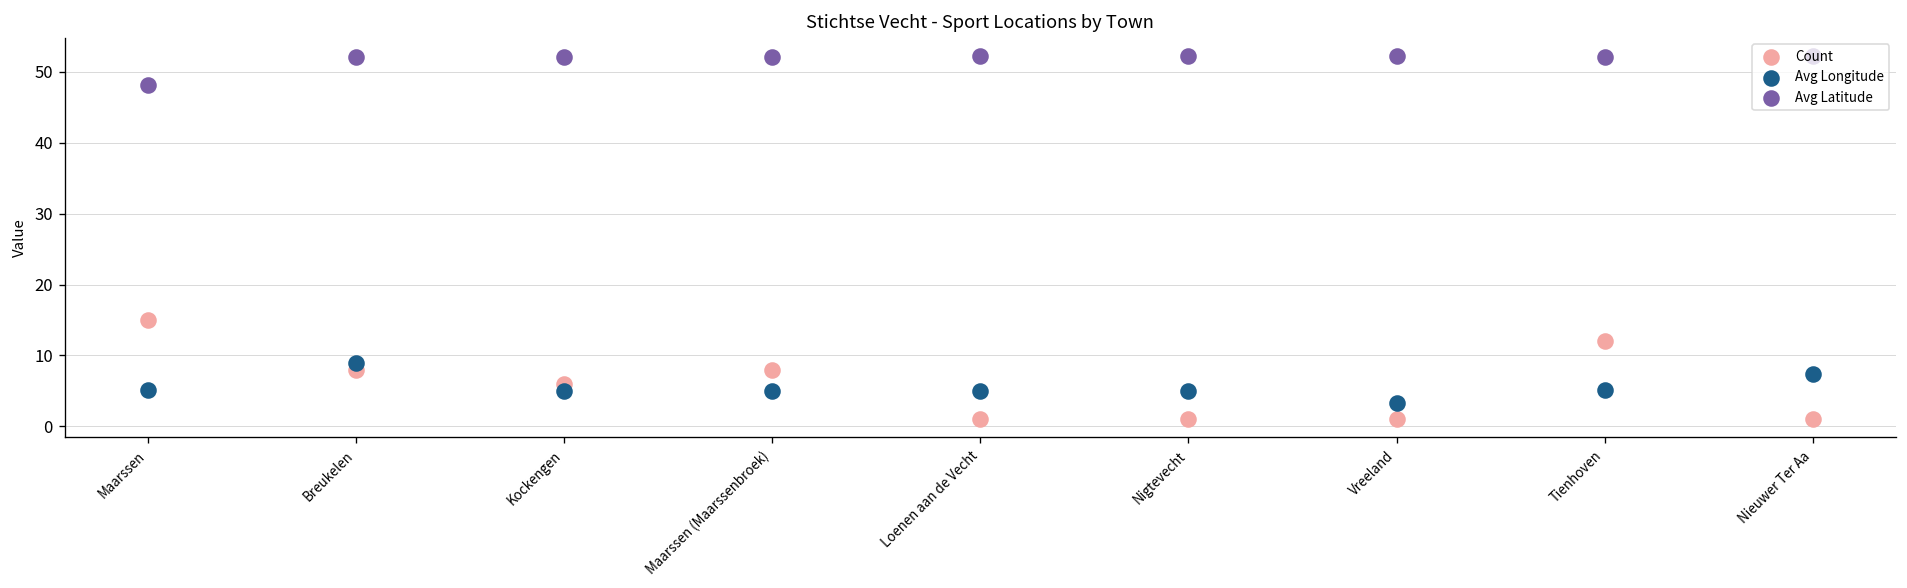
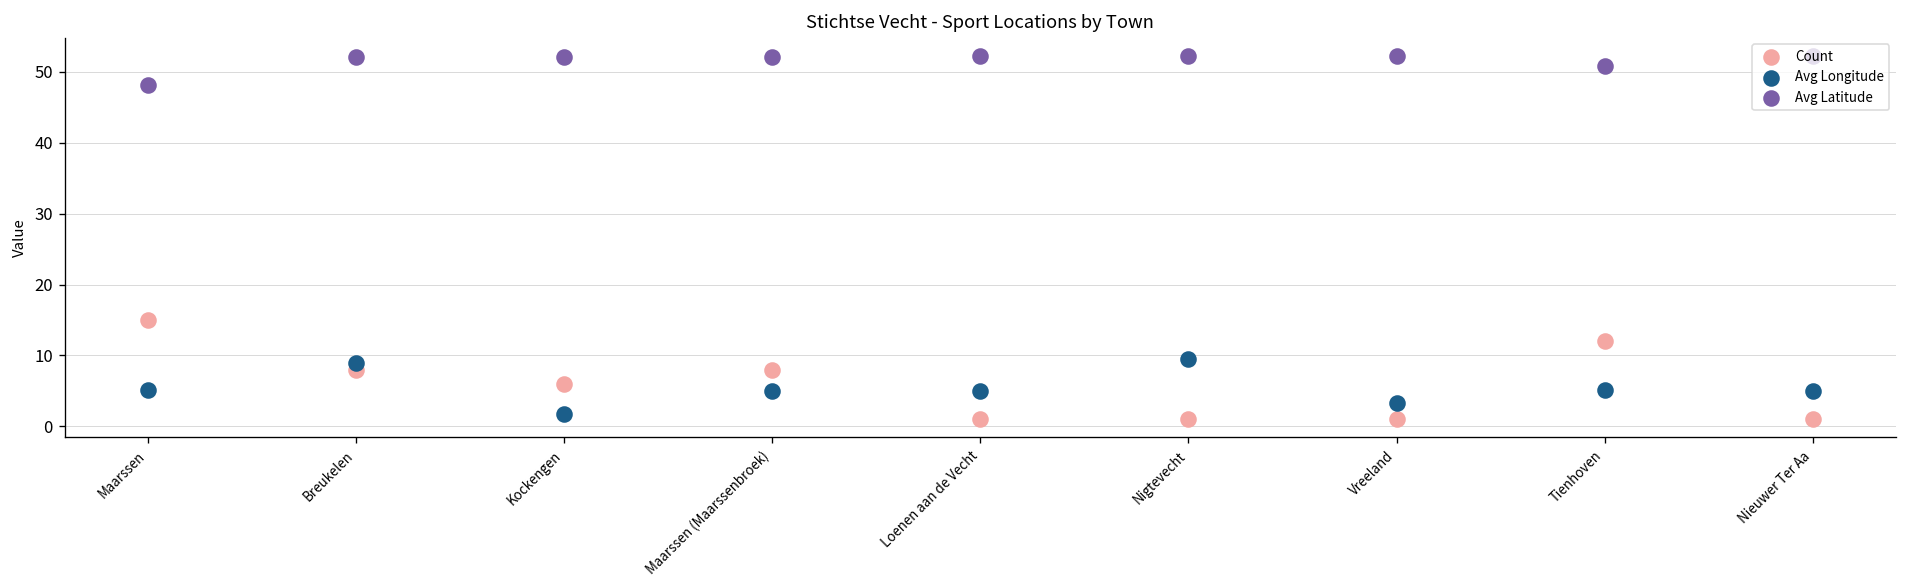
Avg Longitude, Kockengen: 5 -> 2
Avg Longitude, Nigtevecht: 5 -> 10
Avg Latitude, Tienhoven: 52 -> 51
Avg Longitude, Nieuwer Ter Aa: 7 -> 5
